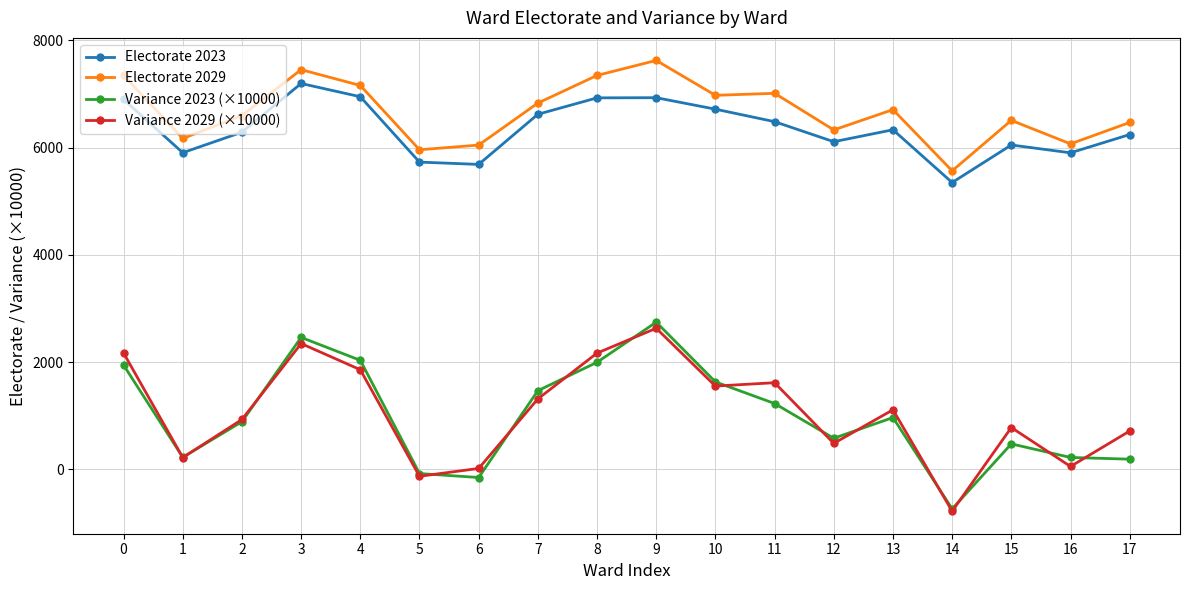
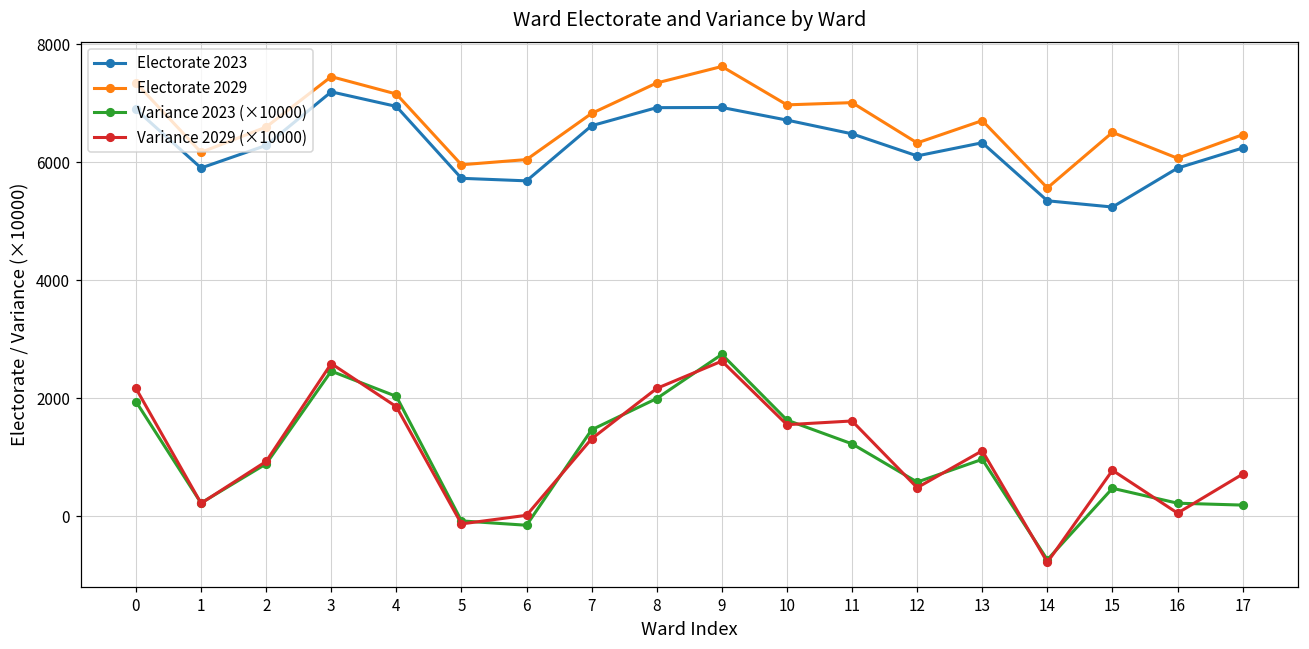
Variance 2029 (×10000), 3: 2300 -> 2600
Electorate 2023, 15: 6100 -> 5200
